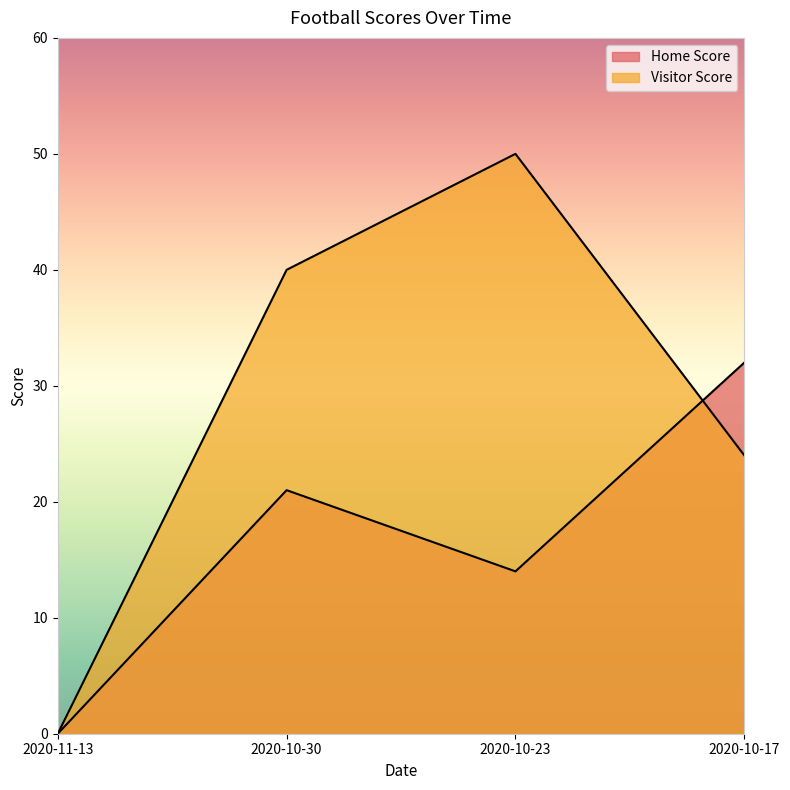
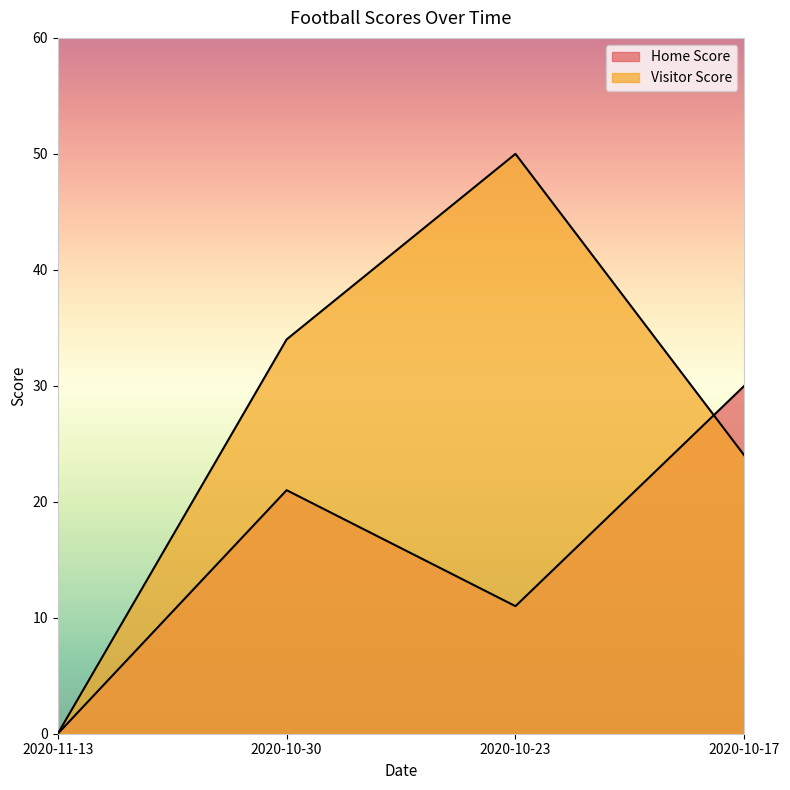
Visitor Score, 2020-10-30: 40 -> 34
Home Score, 2020-10-23: 14 -> 11
Home Score, 2020-10-17: 32 -> 30
